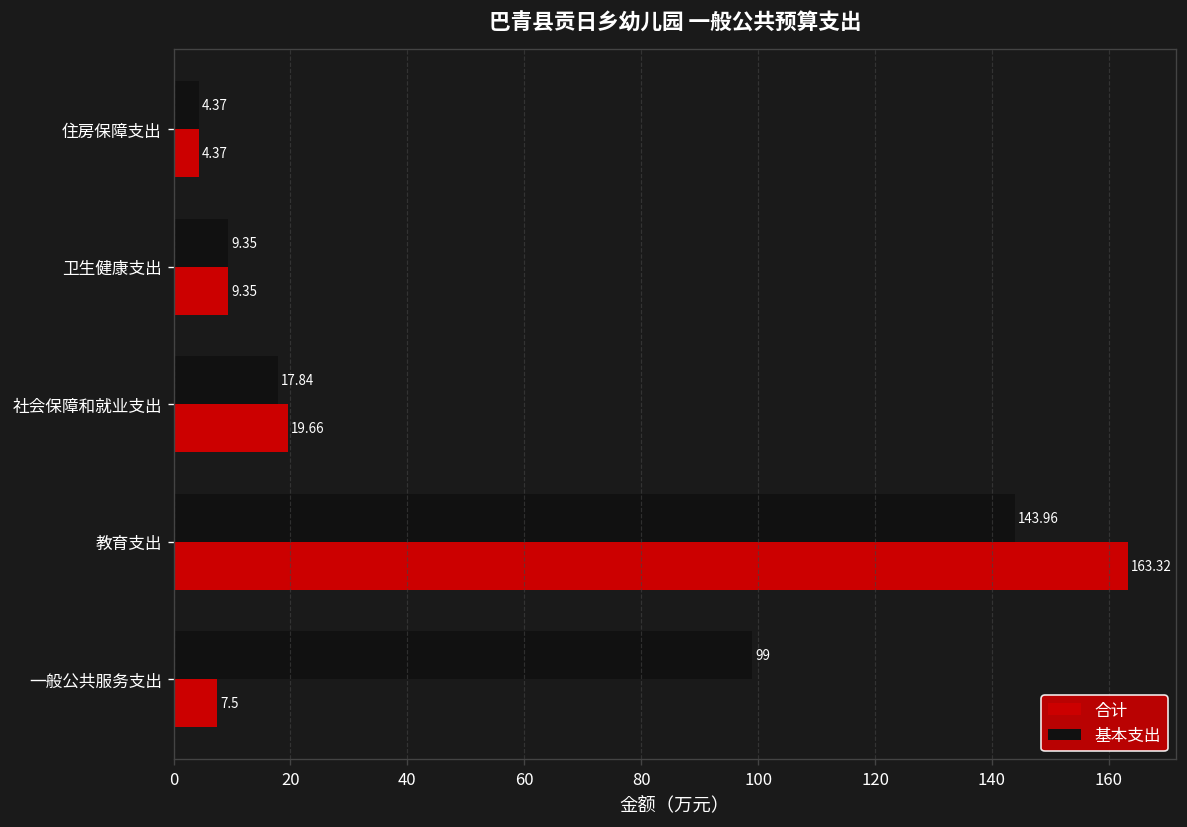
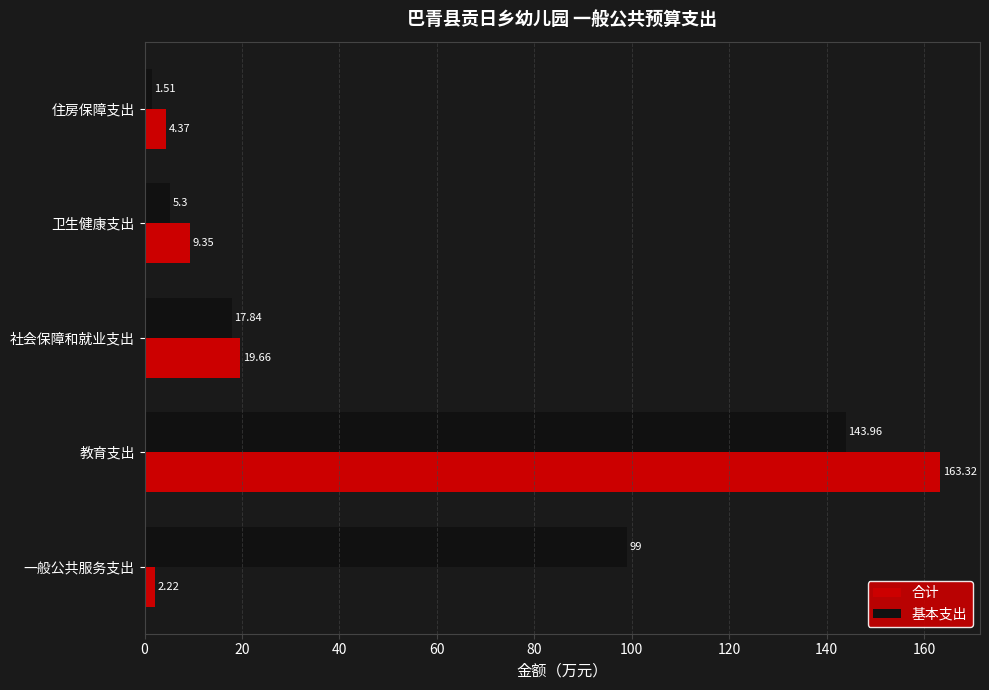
基本支出, 住房保障支出: 4.37 -> 1.51
基本支出, 卫生健康支出: 9.35 -> 5.3
合计, 一般公共服务支出: 7.5 -> 2.22
